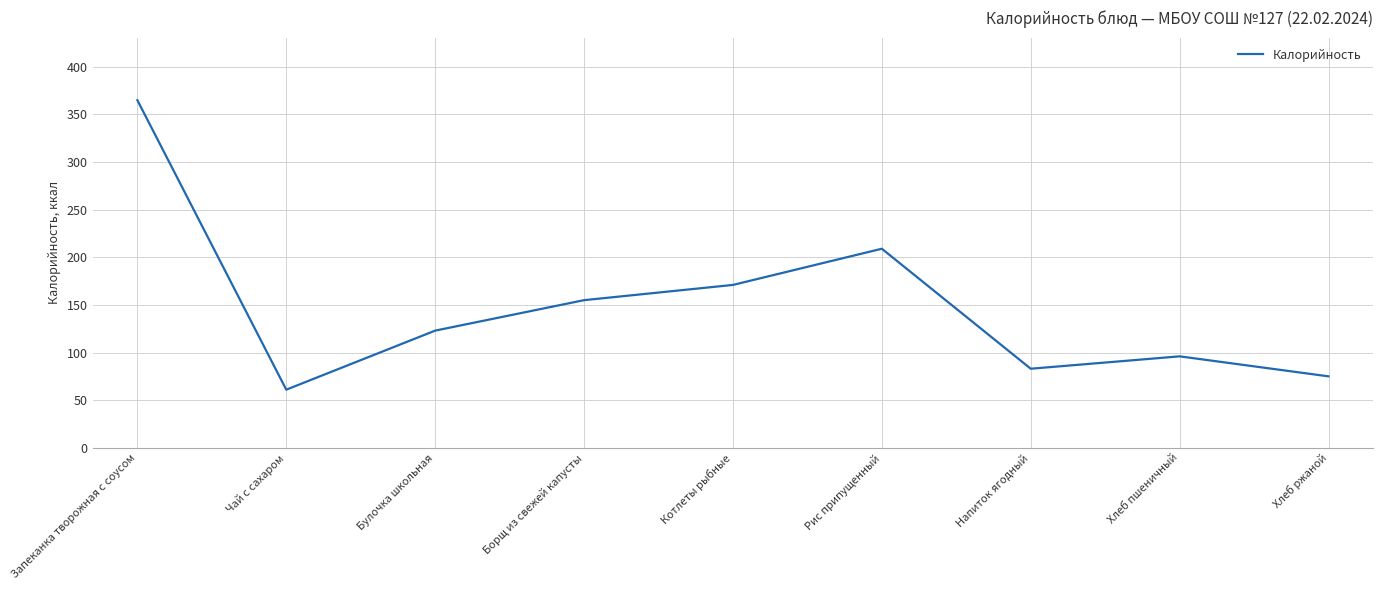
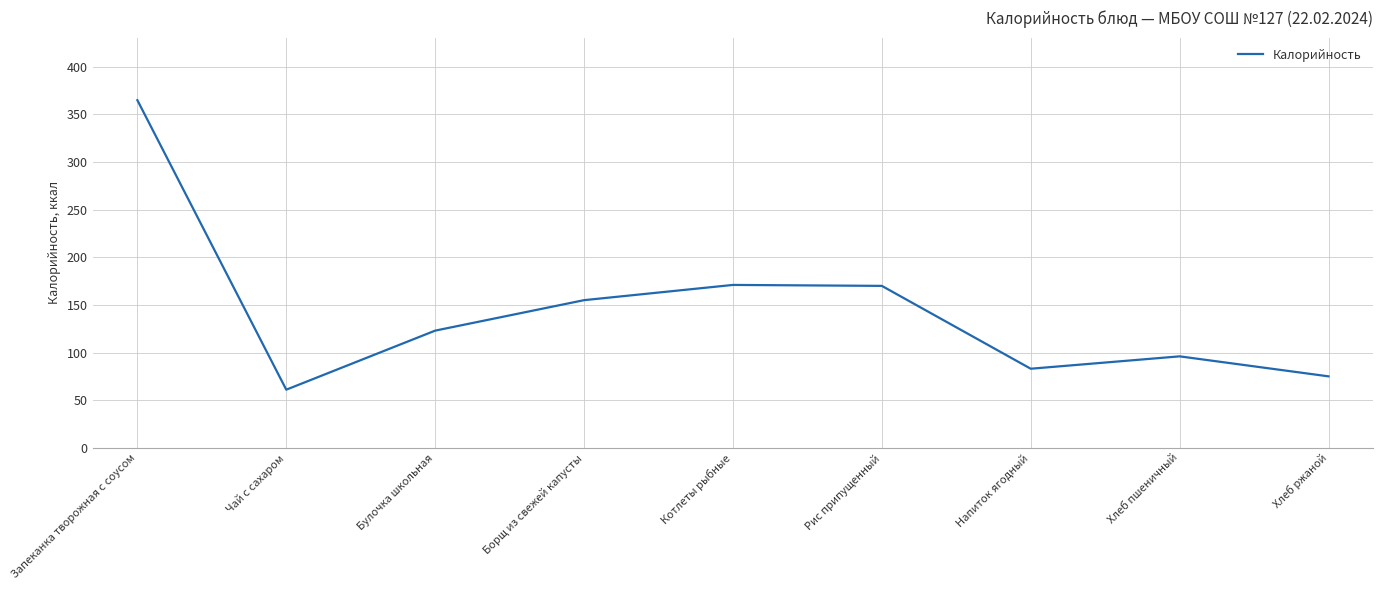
Рис припущенный: 210 -> 170
